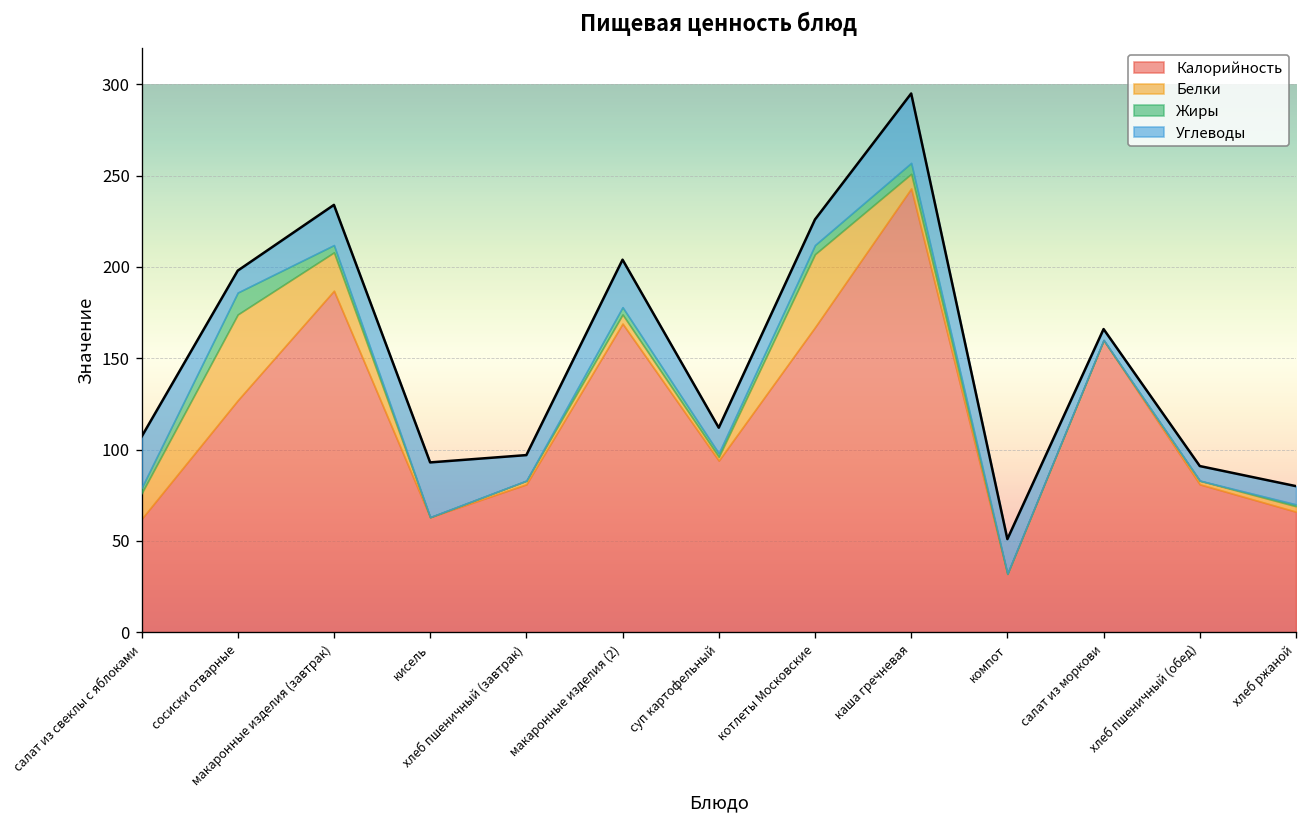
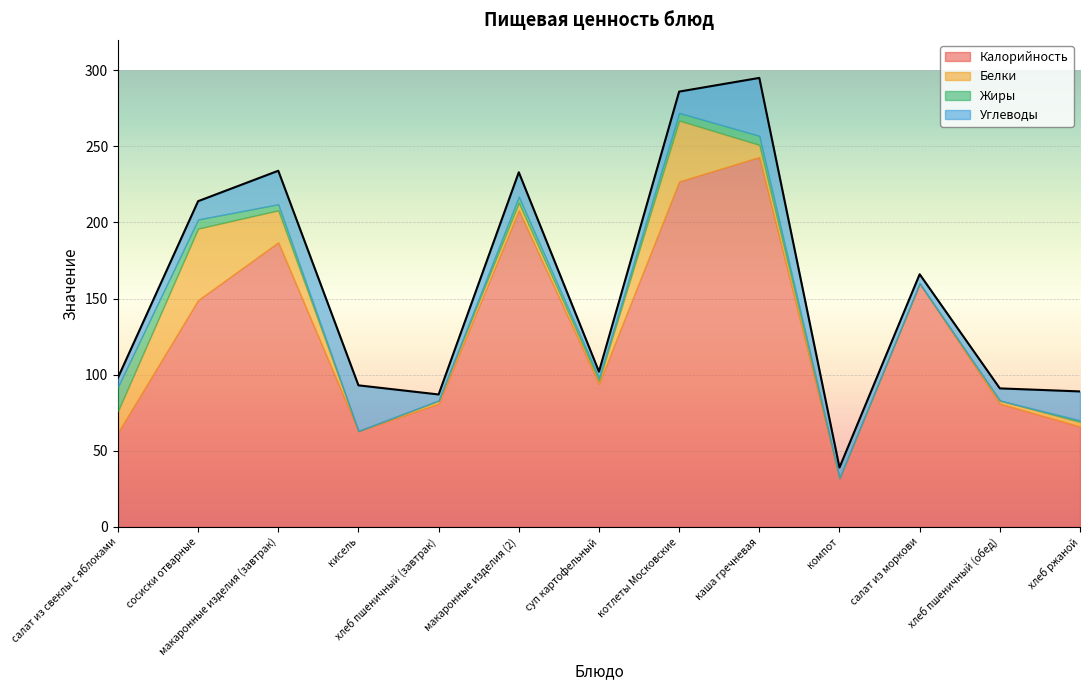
Жиры, салат из свеклы с яблоками: 3 -> 16
Углеводы, салат из свеклы с яблоками: 28 -> 6
Калорийность, сосиски отварные: 127 -> 149
Жиры, сосиски отварные: 12 -> 6
Углеводы, хлеб пшеничный (завтрак): 14 -> 4
Калорийность, макаронные изделия (2): 169 -> 208
Углеводы, макаронные изделия (2): 26 -> 16
Углеводы, суп картофельный: 14 -> 4
Калорийность, котлеты Московские: 167 -> 227
Углеводы, компот: 19 -> 7
Углеводы, хлеб ржаной: 10 -> 19
